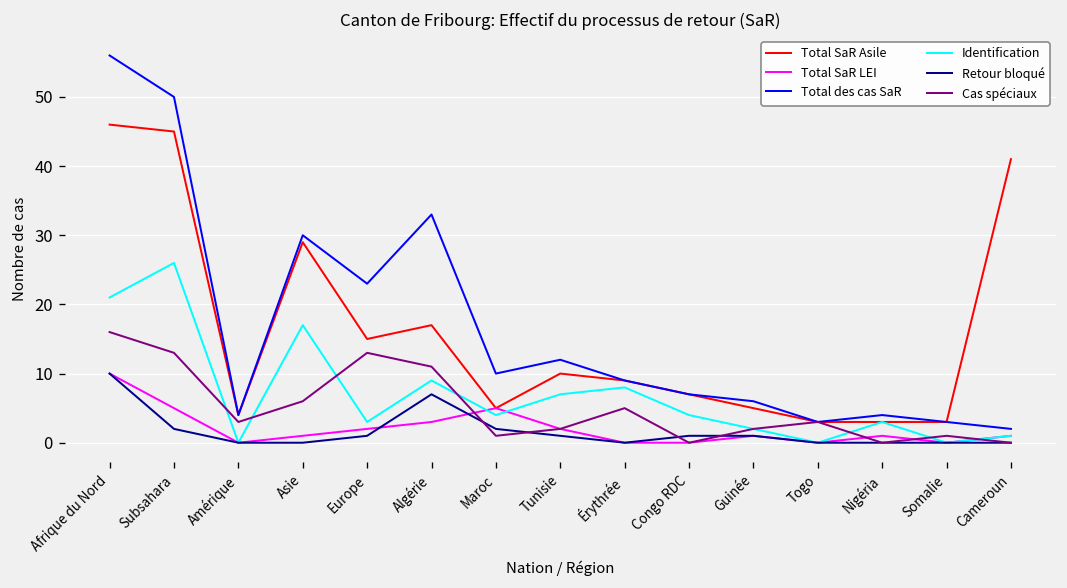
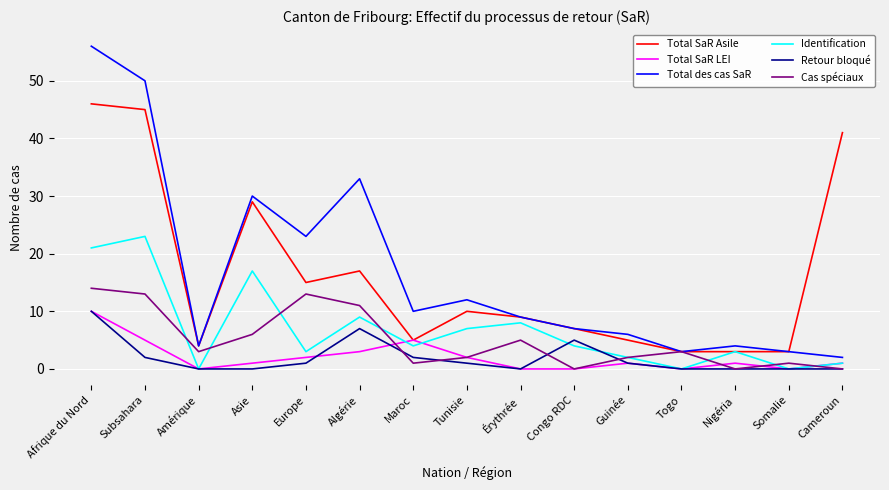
Cas spéciaux, Afrique du Nord: 16 -> 14
Identification, Subsahara: 26 -> 23
Retour bloqué, Congo RDC: 1 -> 5
